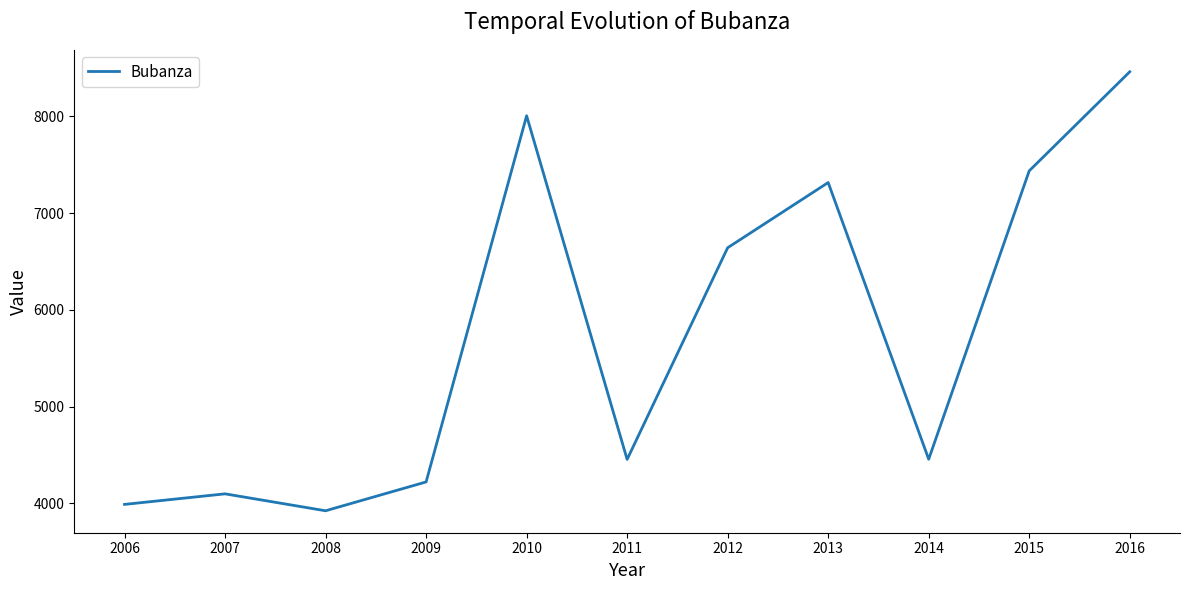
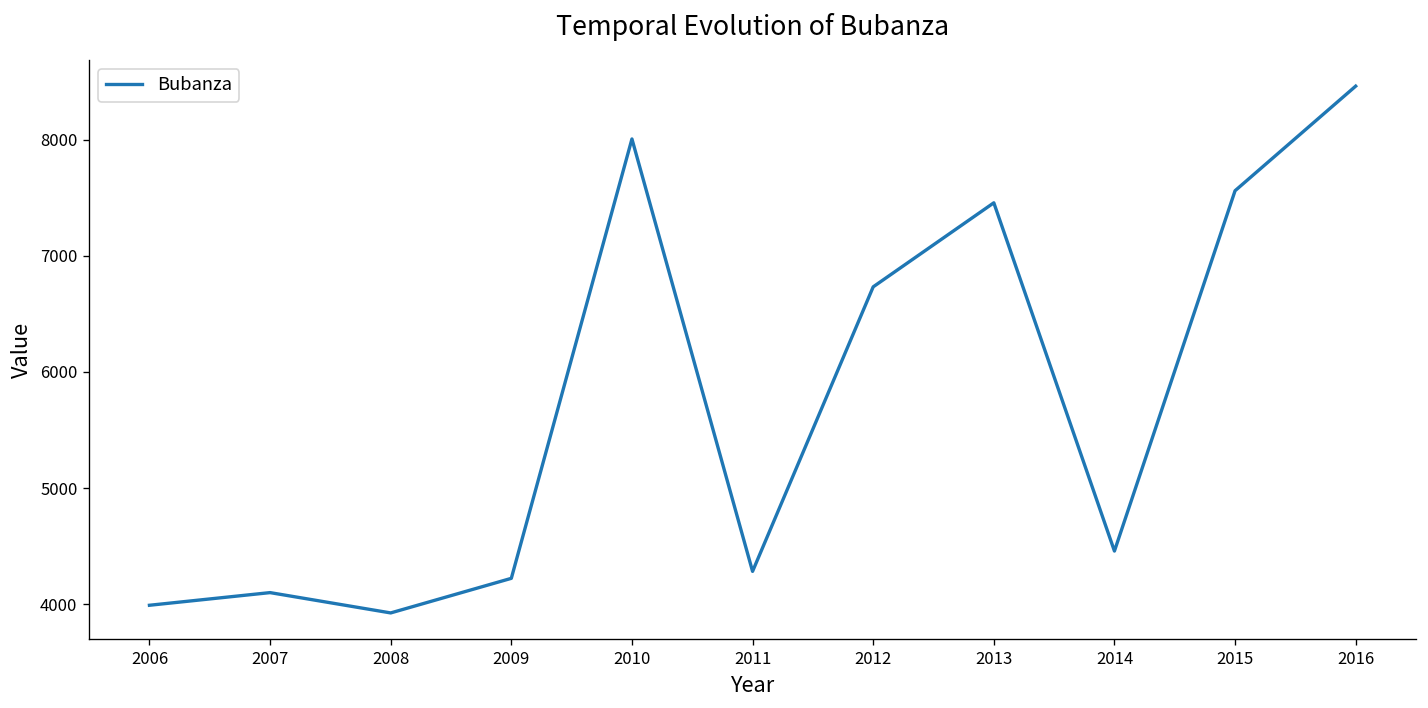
2011: 4500 -> 4300
2012: 6600 -> 6700
2013: 7300 -> 7500
2015: 7400 -> 7600
